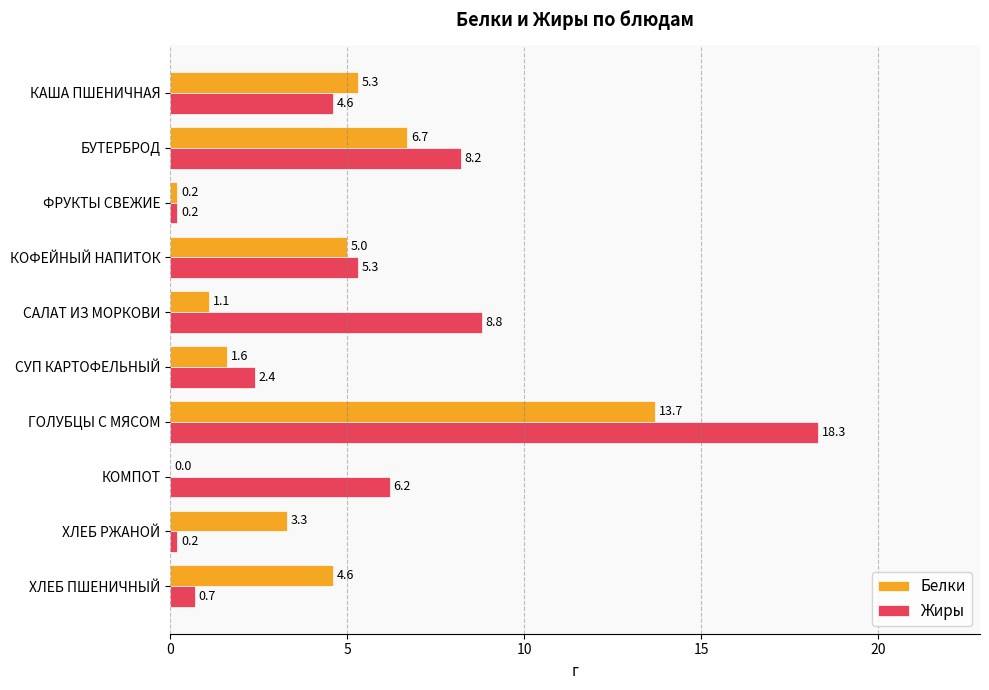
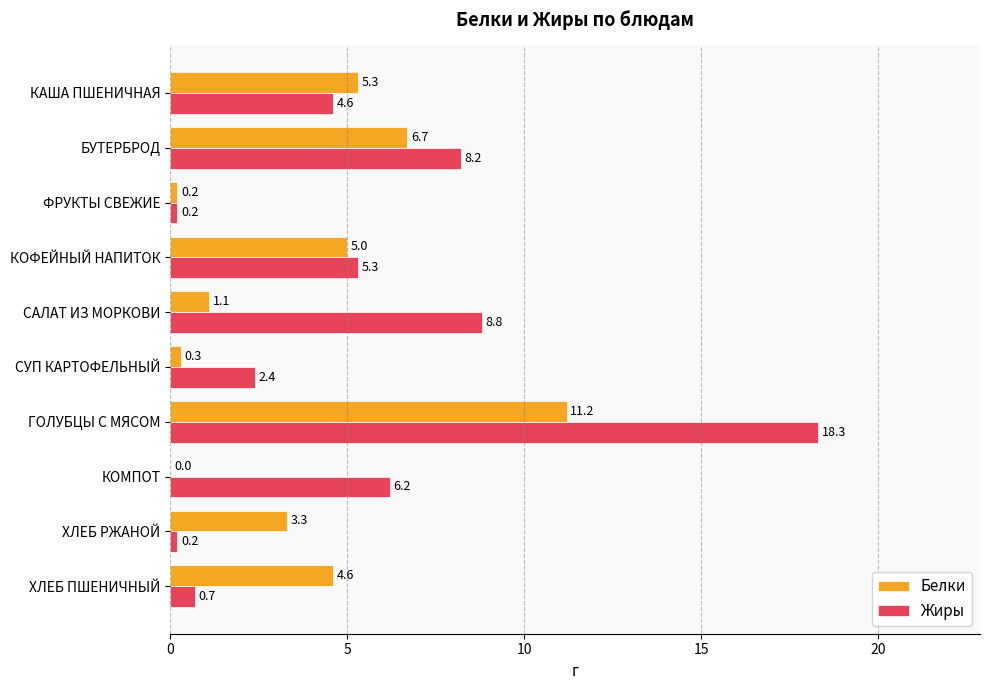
Белки, СУП КАРТОФЕЛЬНЫЙ: 1.6 -> 0.3
Белки, ГОЛУБЦЫ С МЯСОМ: 13.7 -> 11.2
